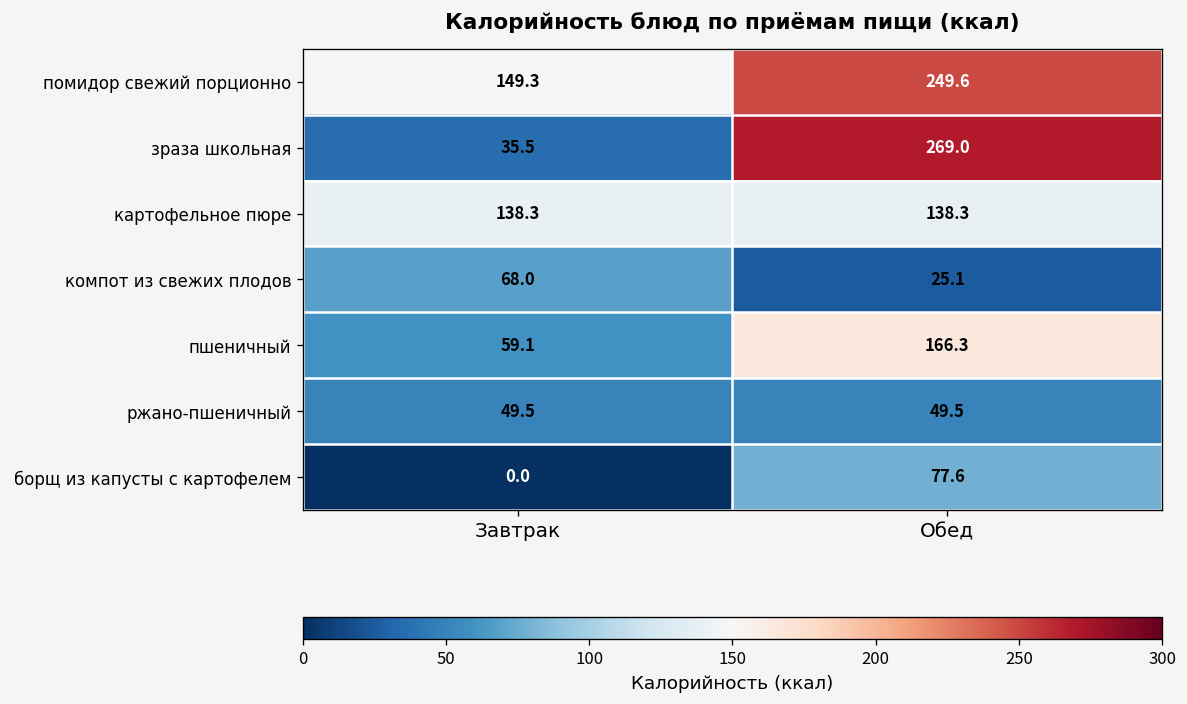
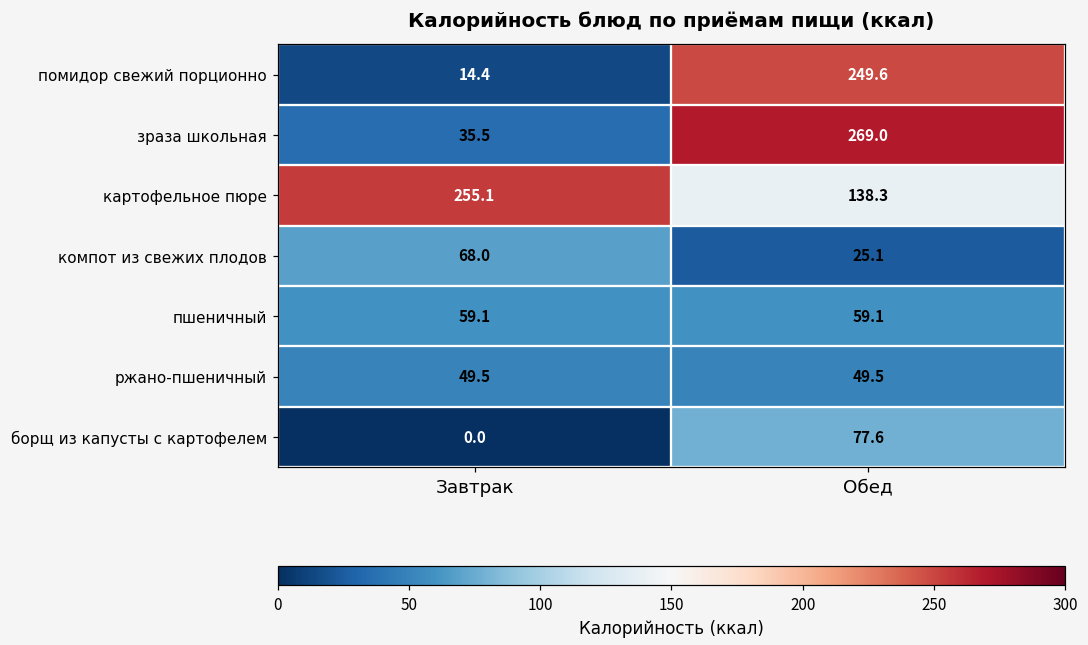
помидор свежий порционно, Завтрак: 149.3 -> 14.4
картофельное пюре, Завтрак: 138.3 -> 255.1
пшеничный, Обед: 166.3 -> 59.1
